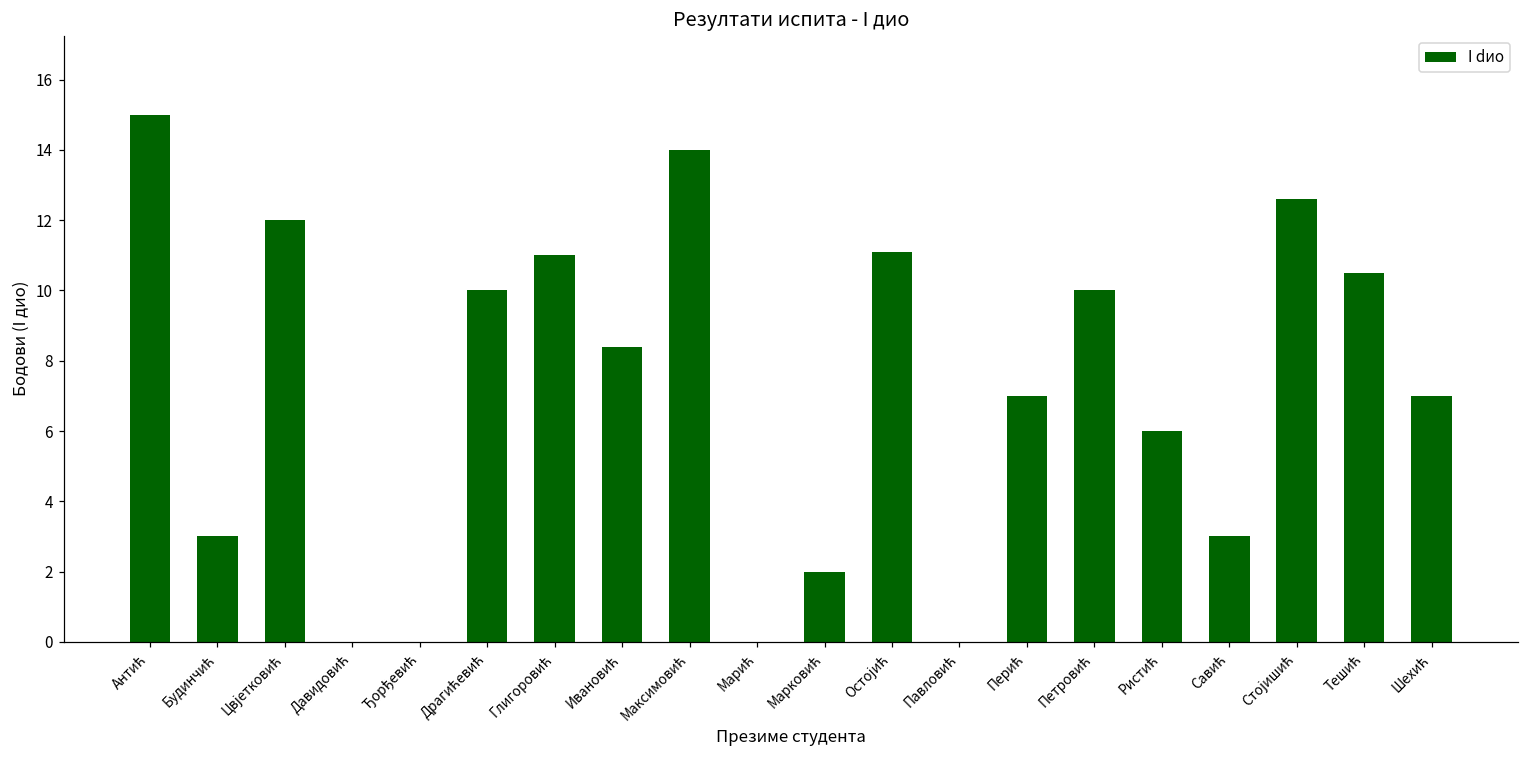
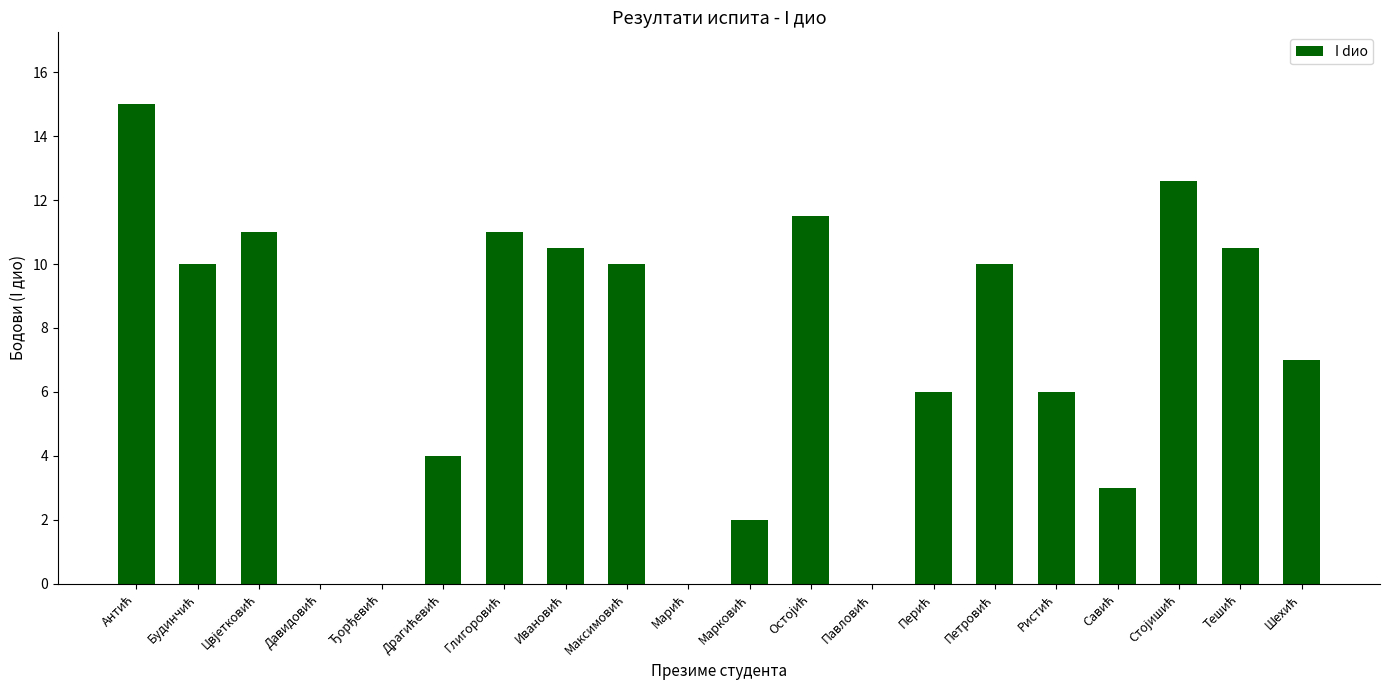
Будинчић: 3 -> 10
Цвјетковић: 12 -> 11
Драгићевић: 10 -> 4
Ивановић: 8.4 -> 10.5
Максимовић: 14 -> 10
Остојић: 11.1 -> 11.5
Перић: 7 -> 6
